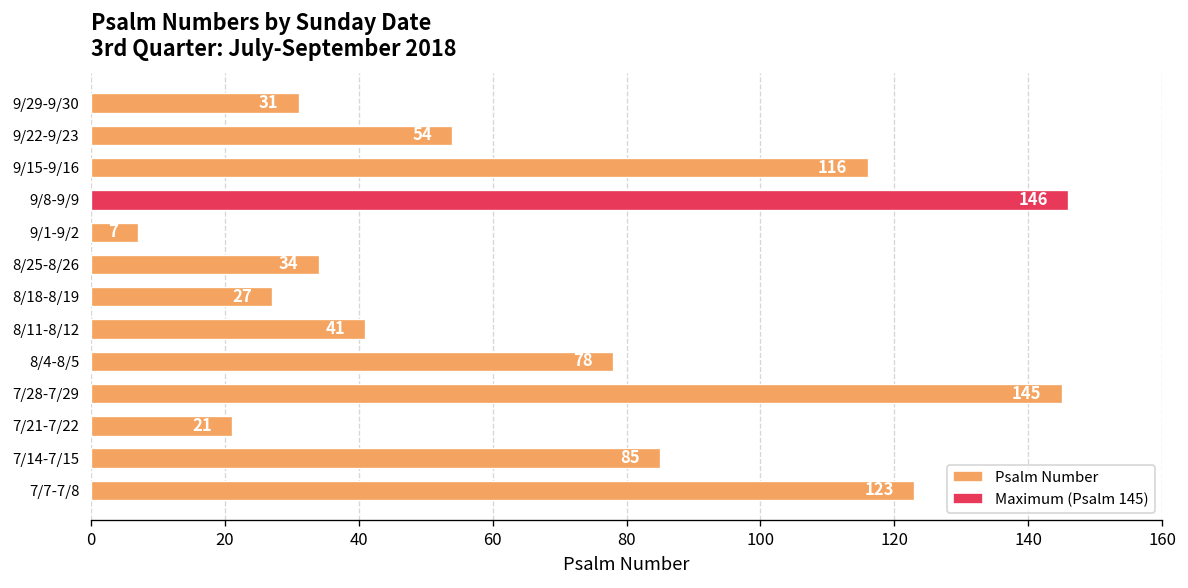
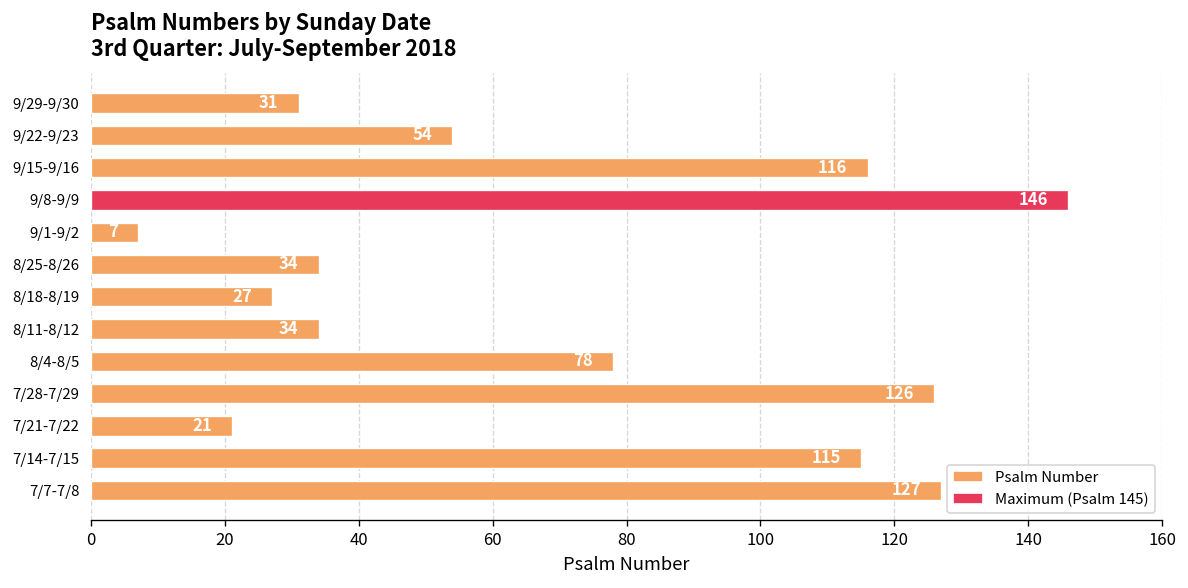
8/11-8/12: 41 -> 34
7/28-7/29: 145 -> 126
7/14-7/15: 85 -> 115
7/7-7/8: 123 -> 127
